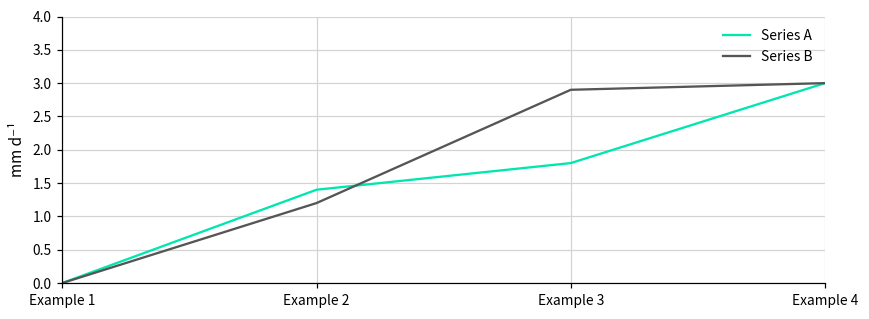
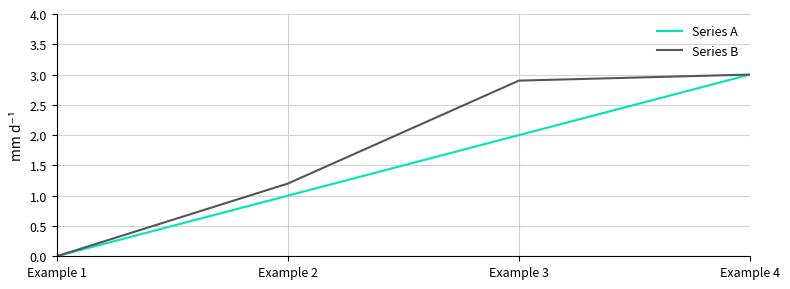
Series A, Example 2: 1.4 -> 1.0
Series A, Example 3: 1.8 -> 2.0
